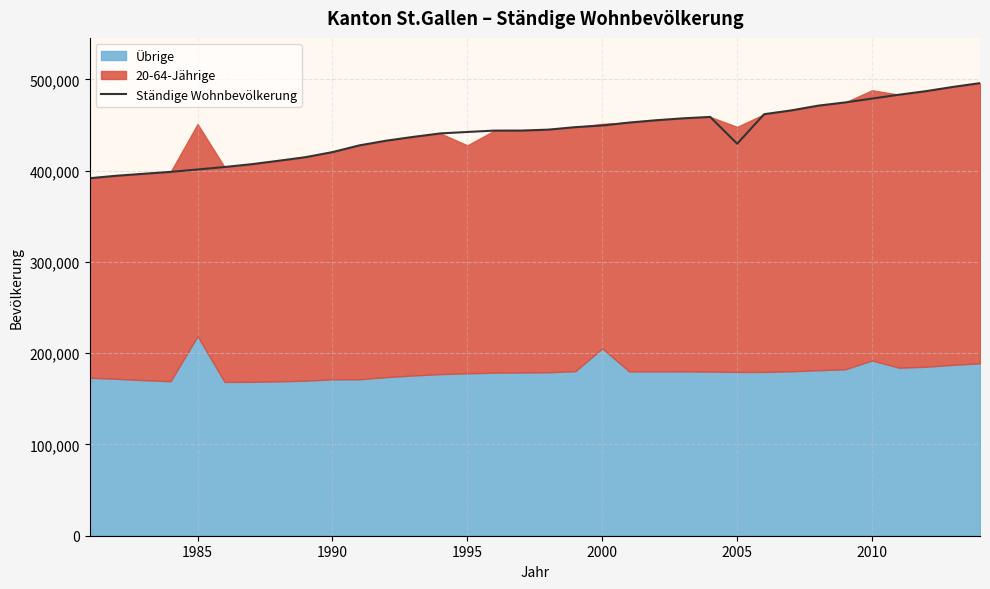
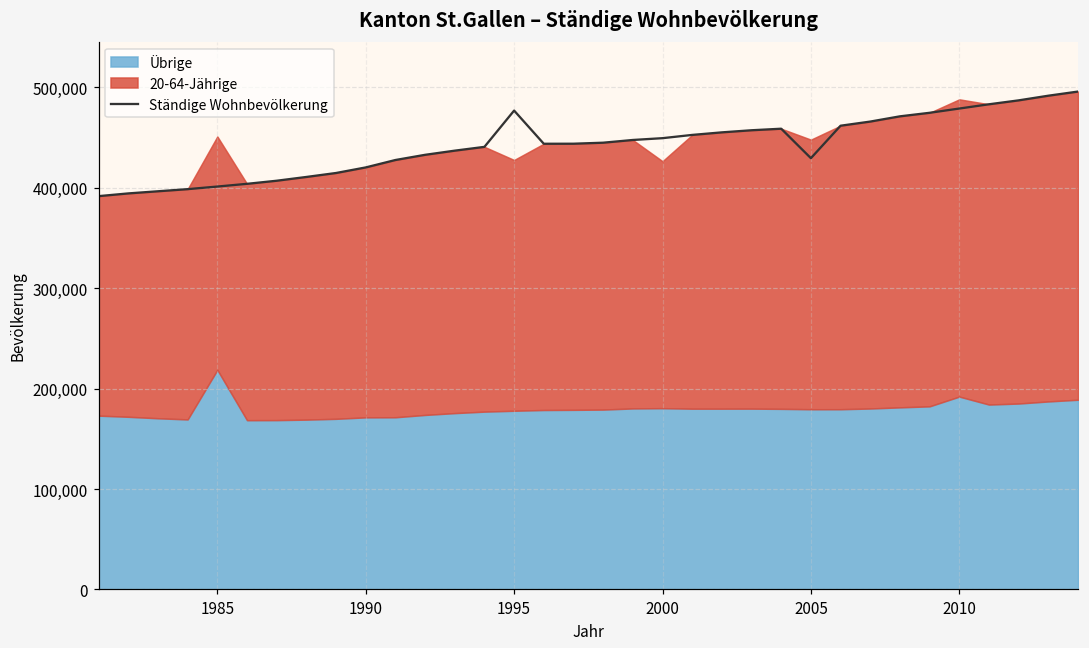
Ständige Wohnbevölkerung, 1995: 440,000 -> 480,000
Übrige, 2000: 210,000 -> 180,000
